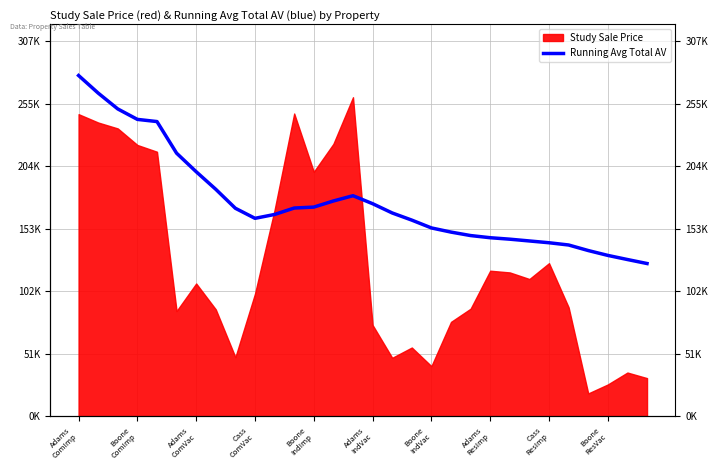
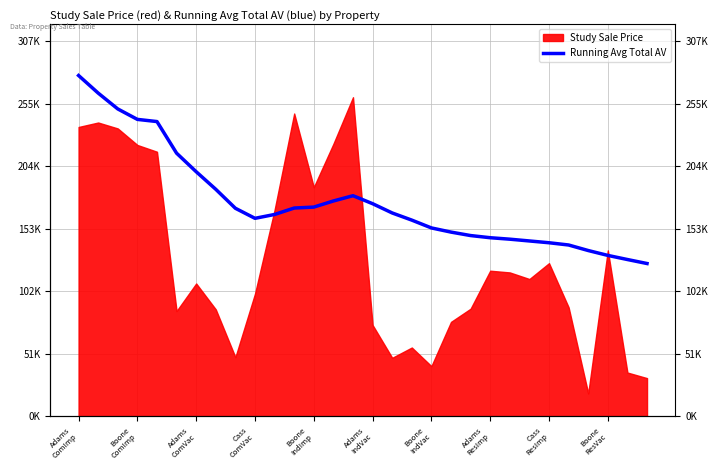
Study Sale Price, Adams ComImp: 247000 -> 237000
Study Sale Price, Boone IndImp: 200000 -> 187000
Study Sale Price, Boone ResVac: 26000 -> 136000
